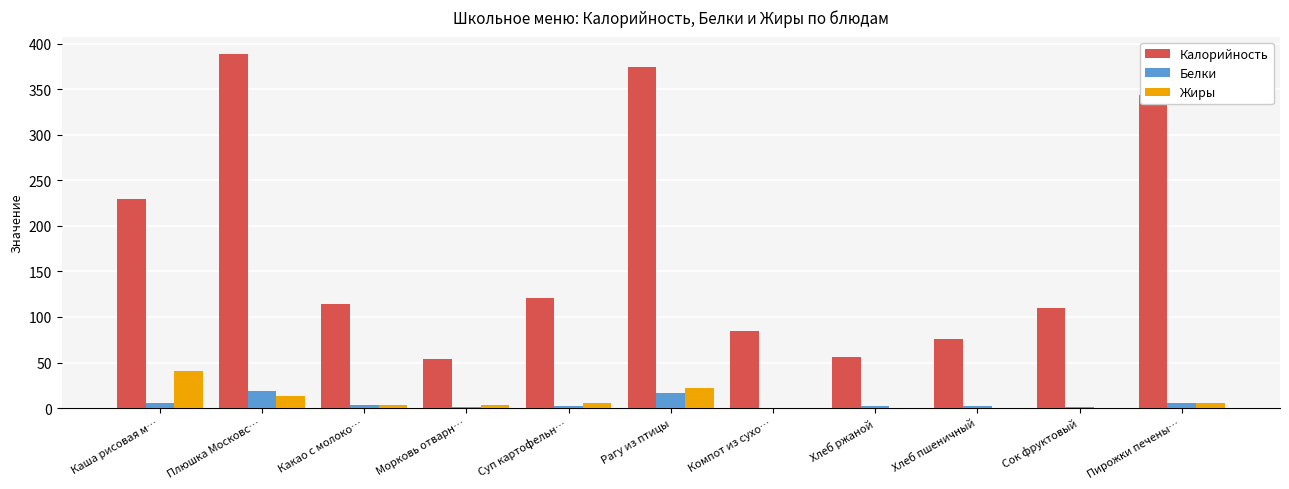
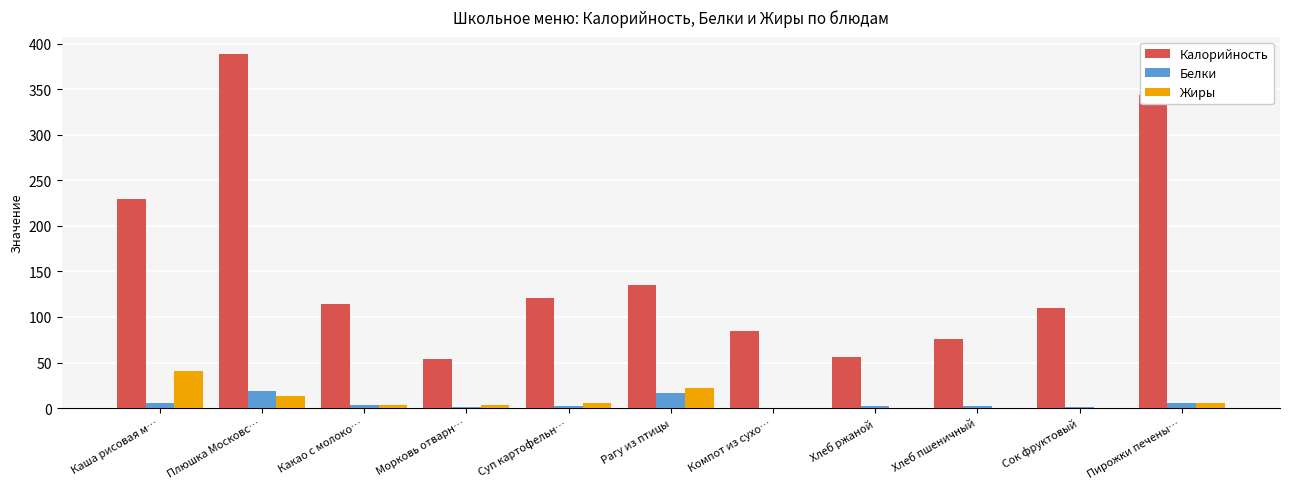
Калорийность, Рагу из птицы: 370 -> 140
